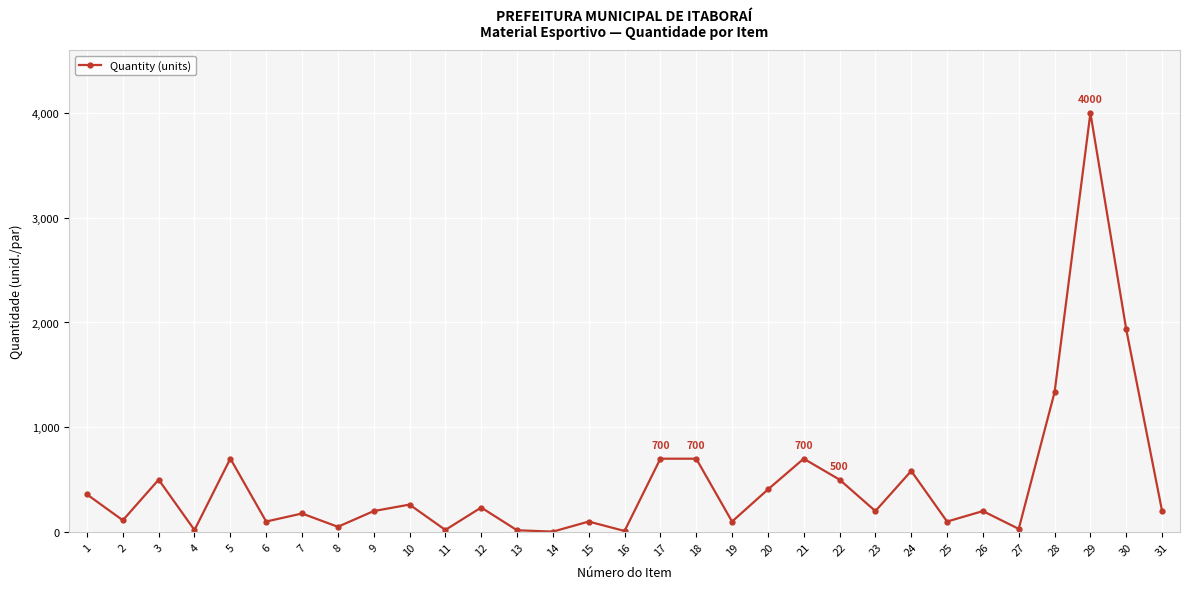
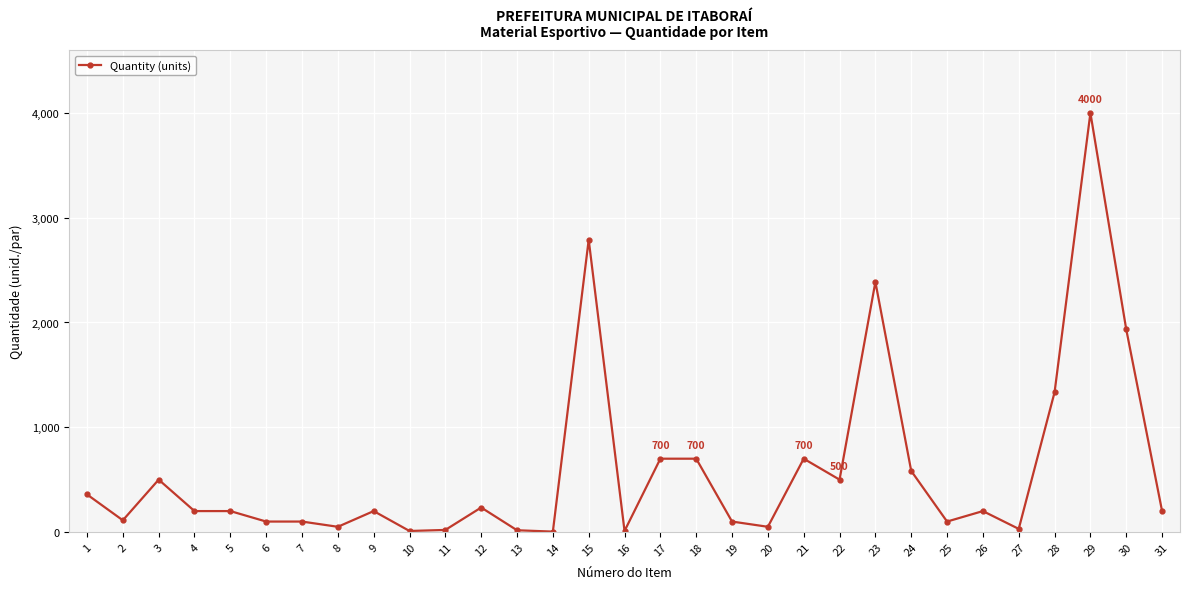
4: 20 -> 200
5: 700 -> 200
7: 180 -> 100
10: 260 -> 10
15: 100 -> 2,790
20: 410 -> 50
23: 200 -> 2,390
